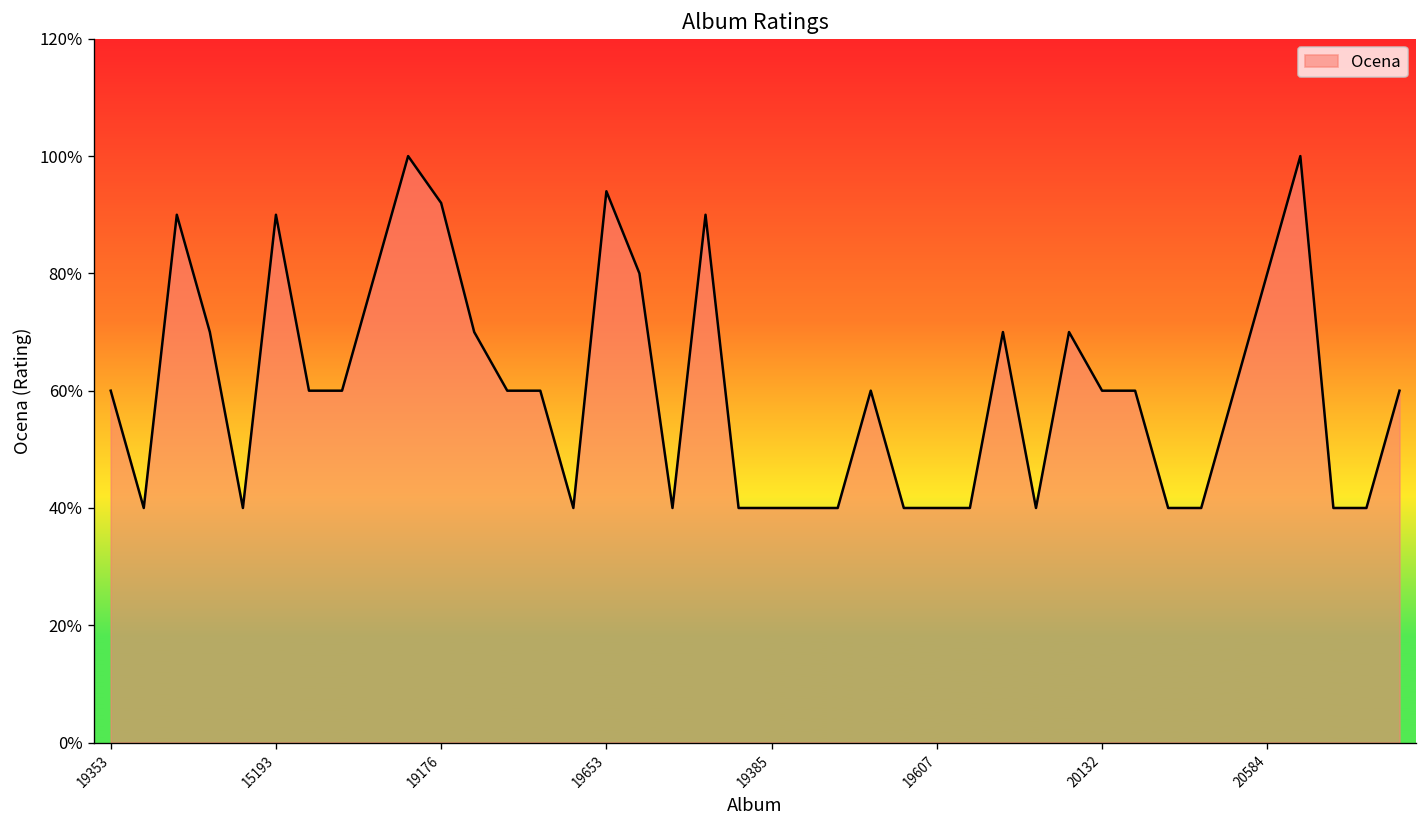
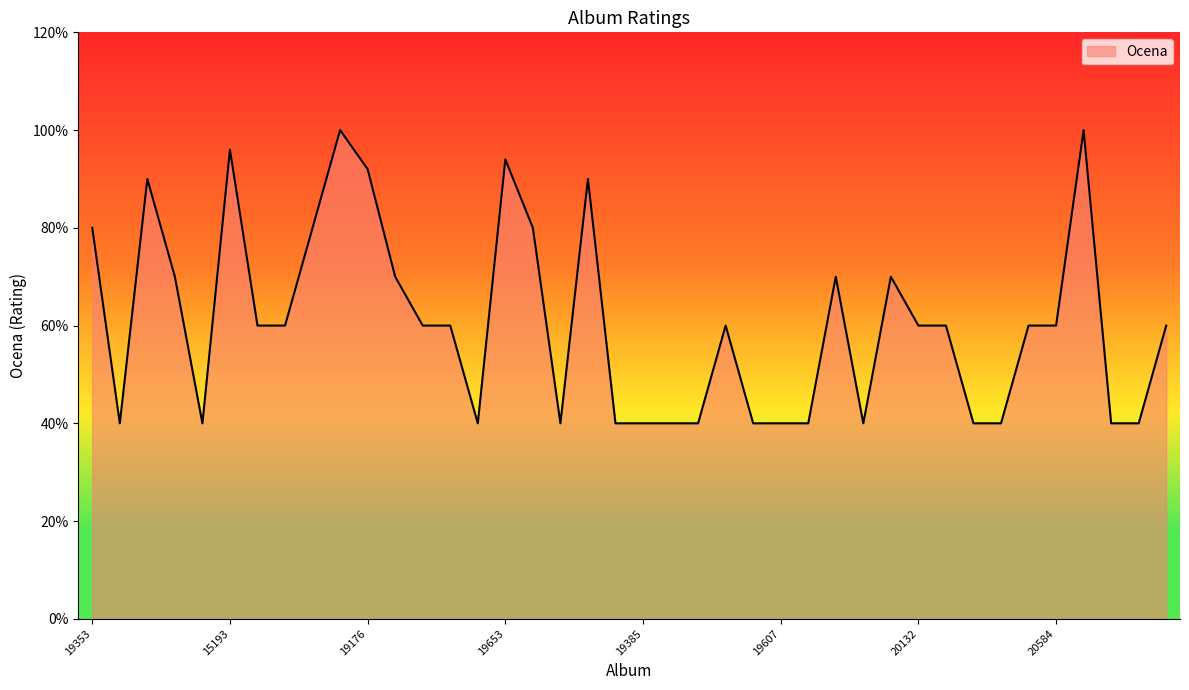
19353: 60% -> 80%
15193: 90% -> 96%
20584: 80% -> 60%
